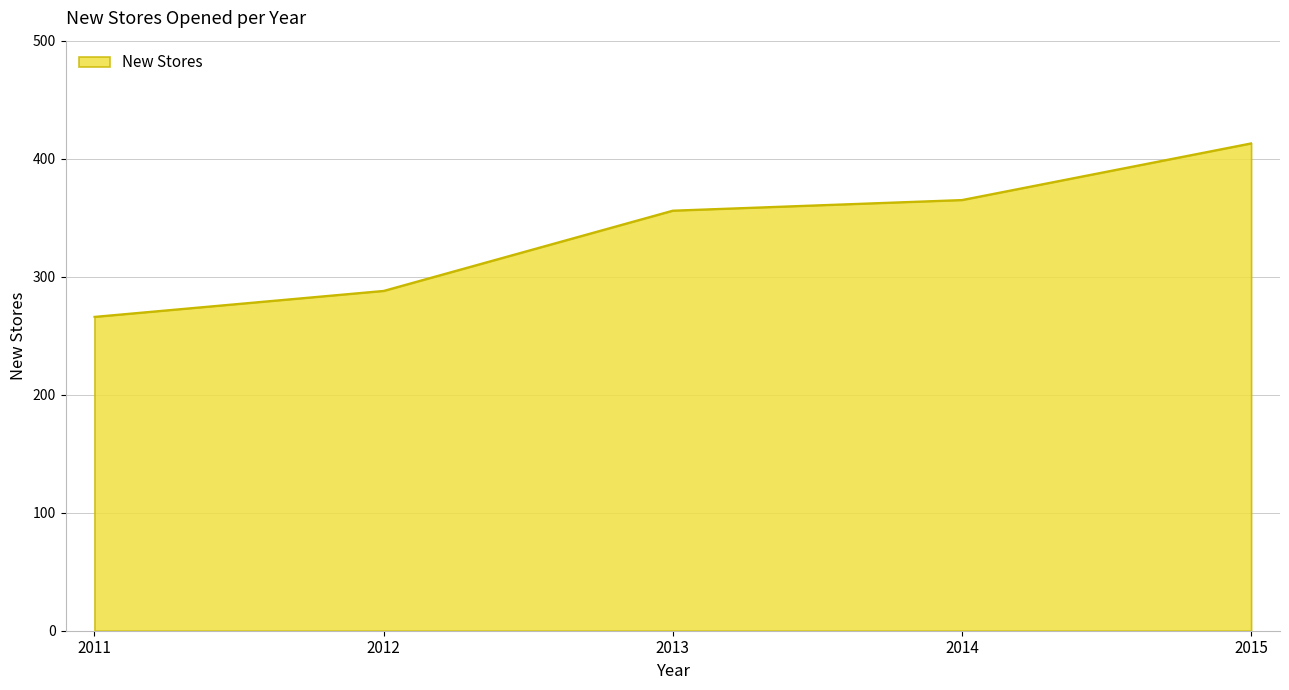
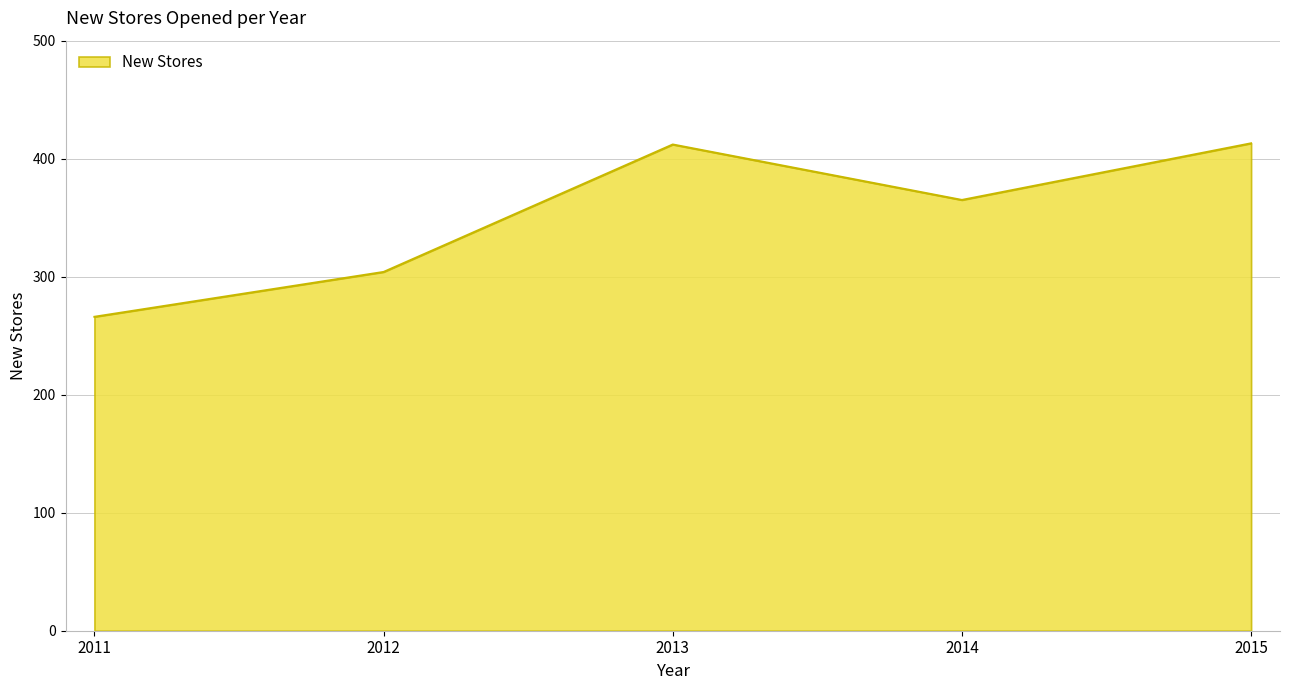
2012: 288 -> 304
2013: 356 -> 412
